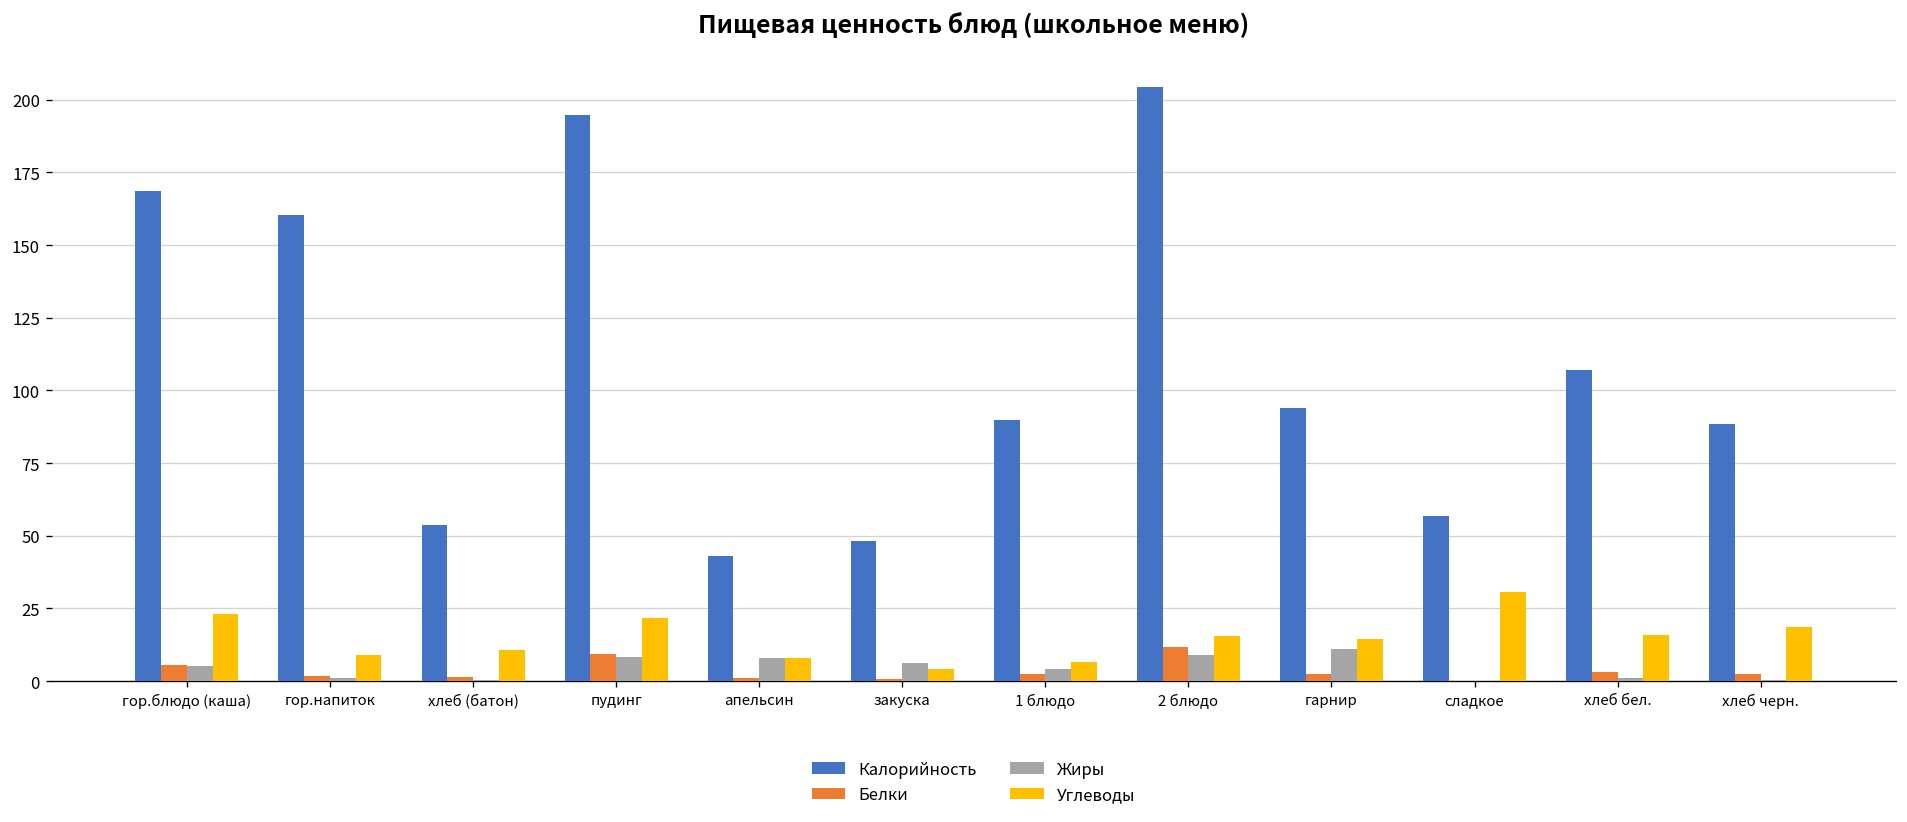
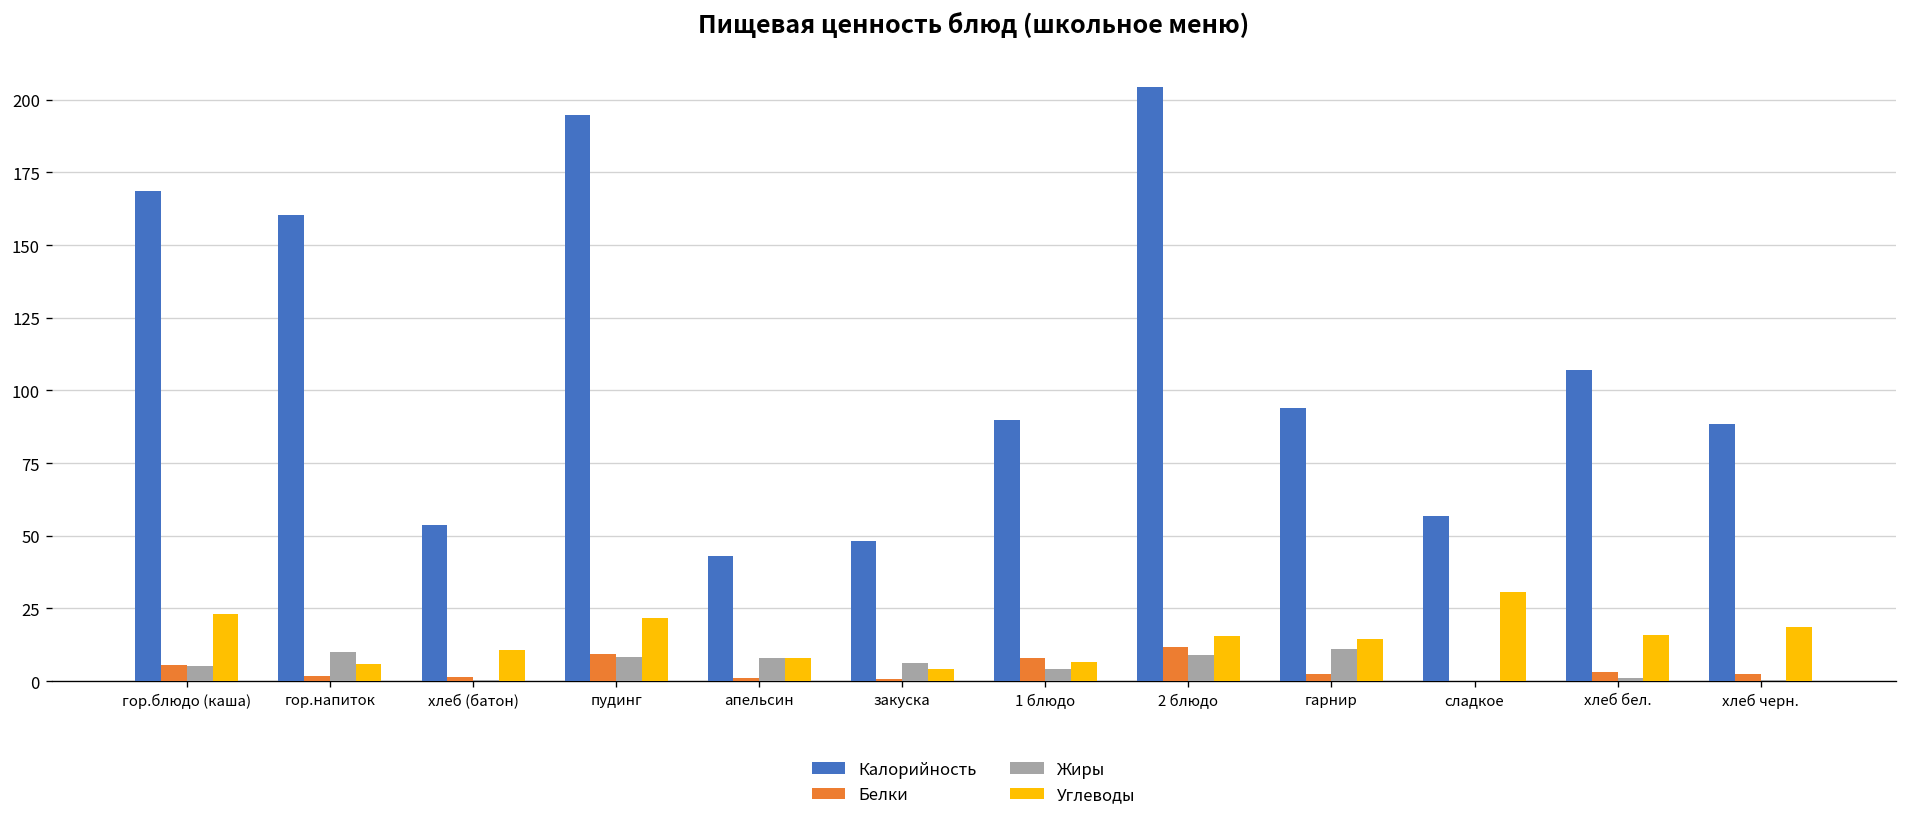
Жиры, гор.напиток: 1 -> 10
Углеводы, гор.напиток: 9 -> 6
Белки, 1 блюдо: 3 -> 8
